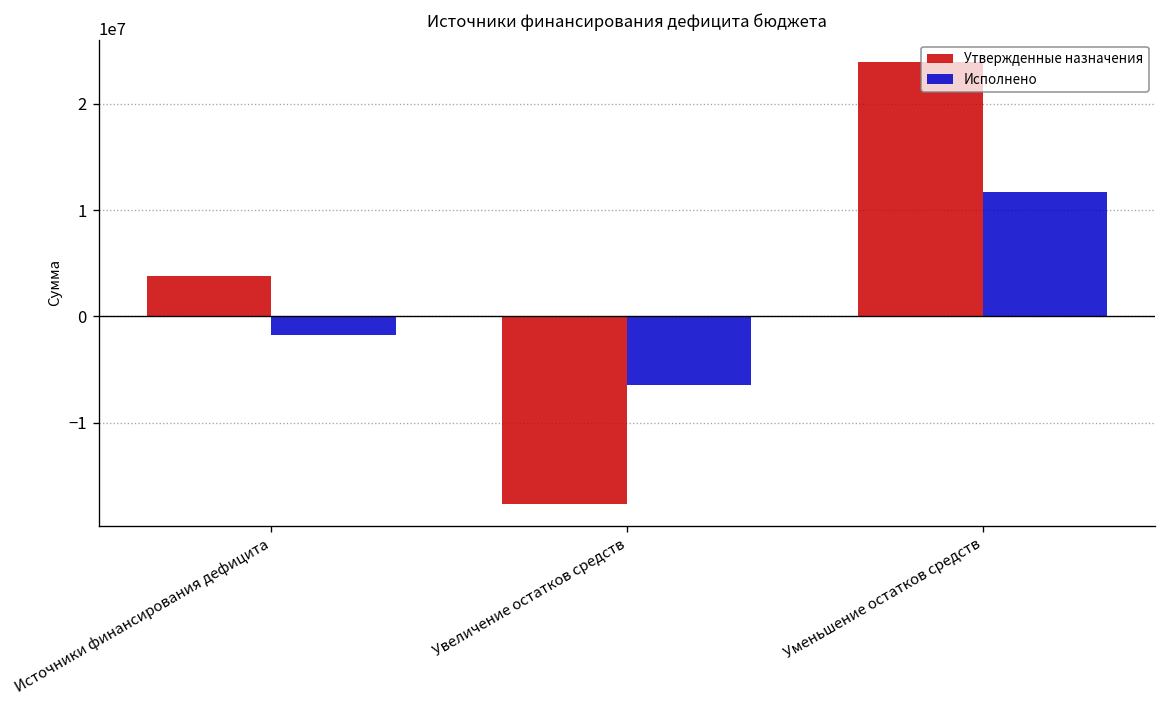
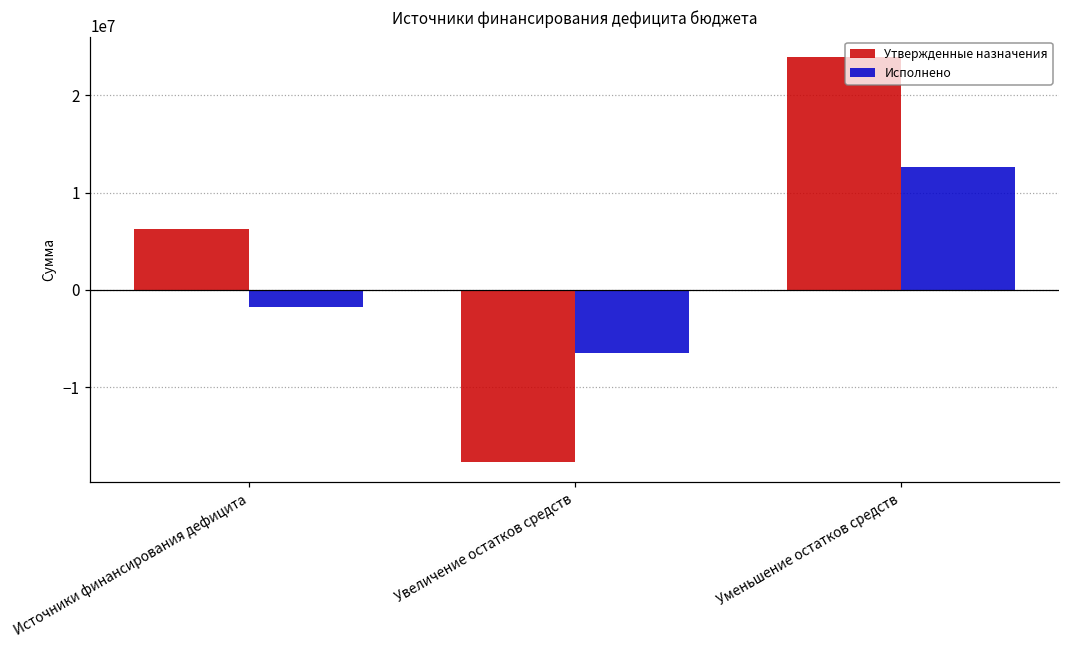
Утвержденные назначения, Источники финансирования дефицита: 4000000 -> 6000000
Исполнено, Уменьшение остатков средств: 12000000 -> 13000000
